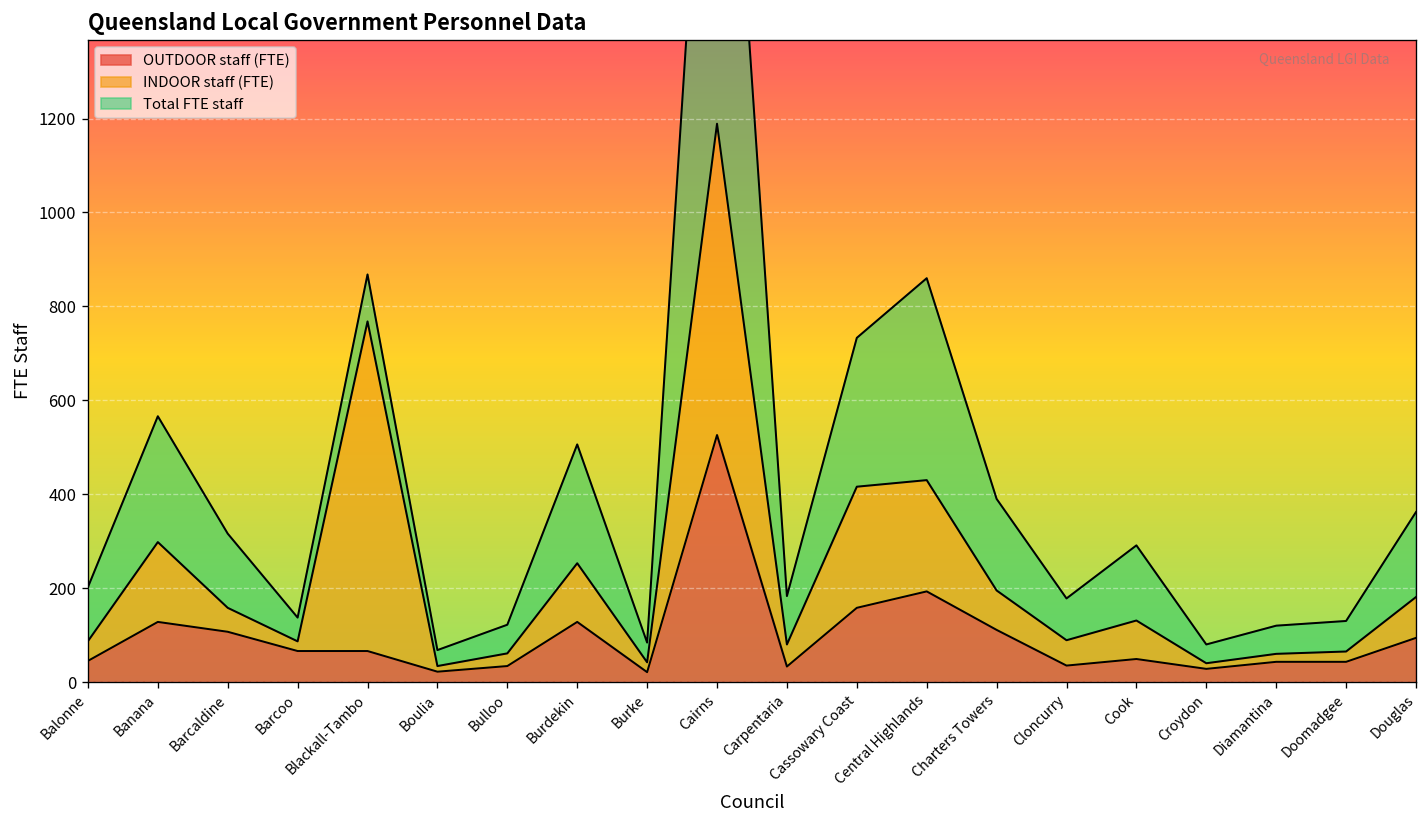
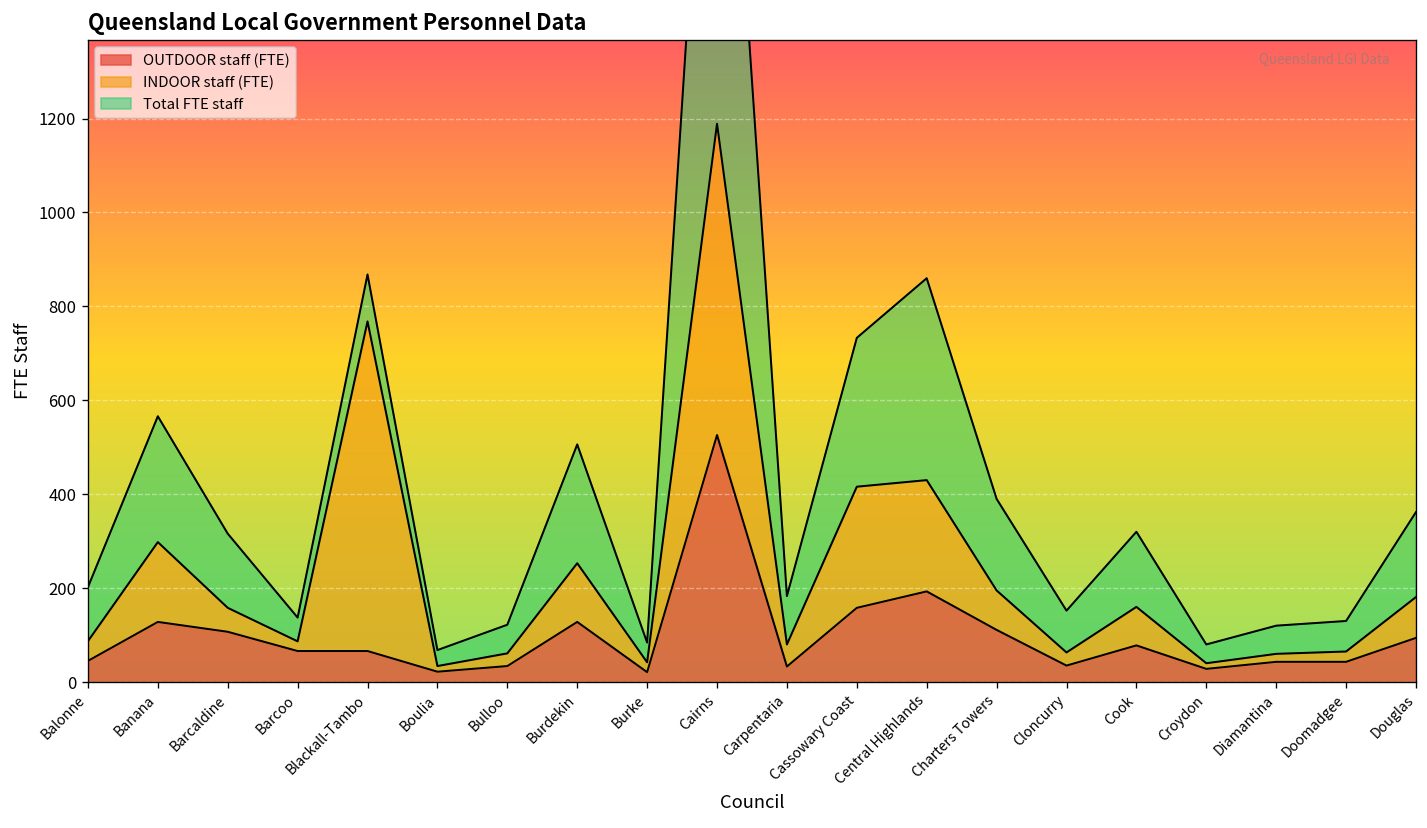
INDOOR staff (FTE), Cloncurry: 50 -> 30
OUTDOOR staff (FTE), Cook: 50 -> 80
